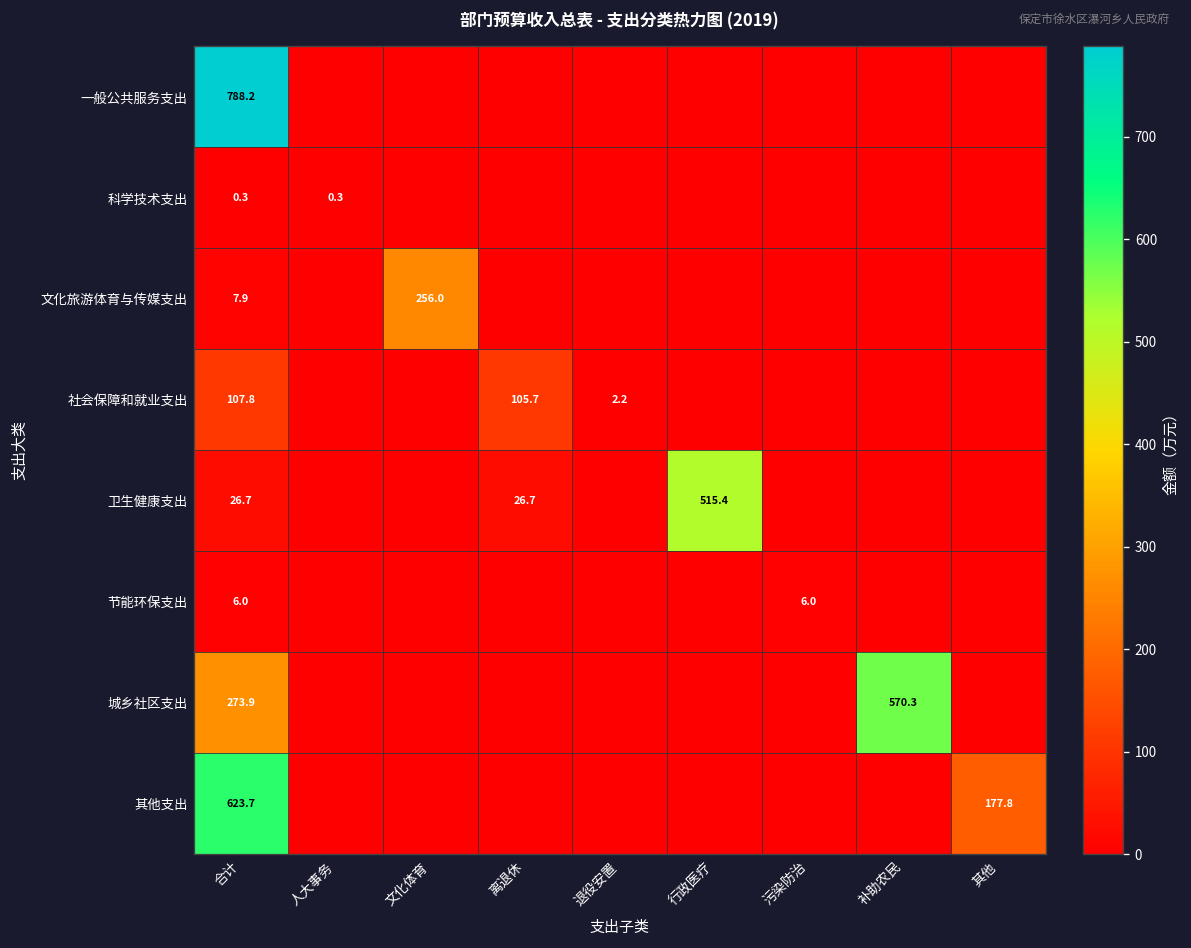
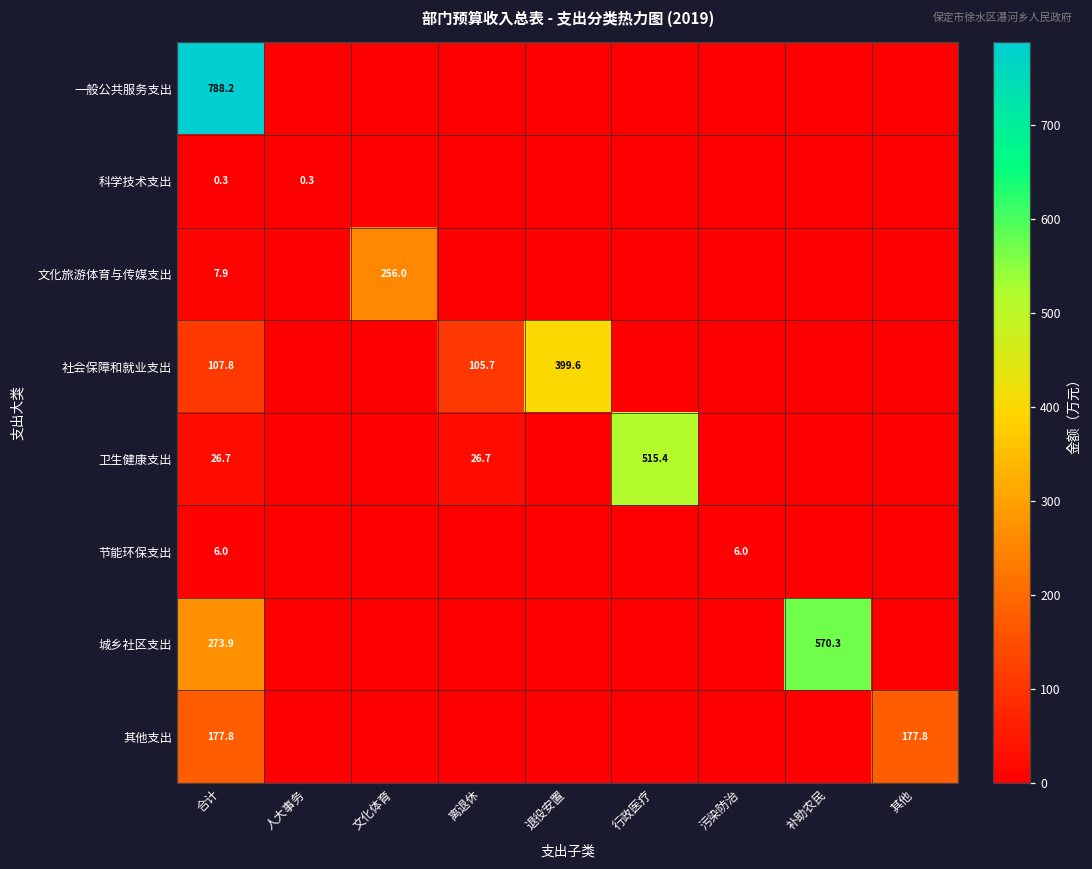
社会保障和就业支出, 退役安置: 2.2 -> 399.6
其他支出, 合计: 623.7 -> 177.8
